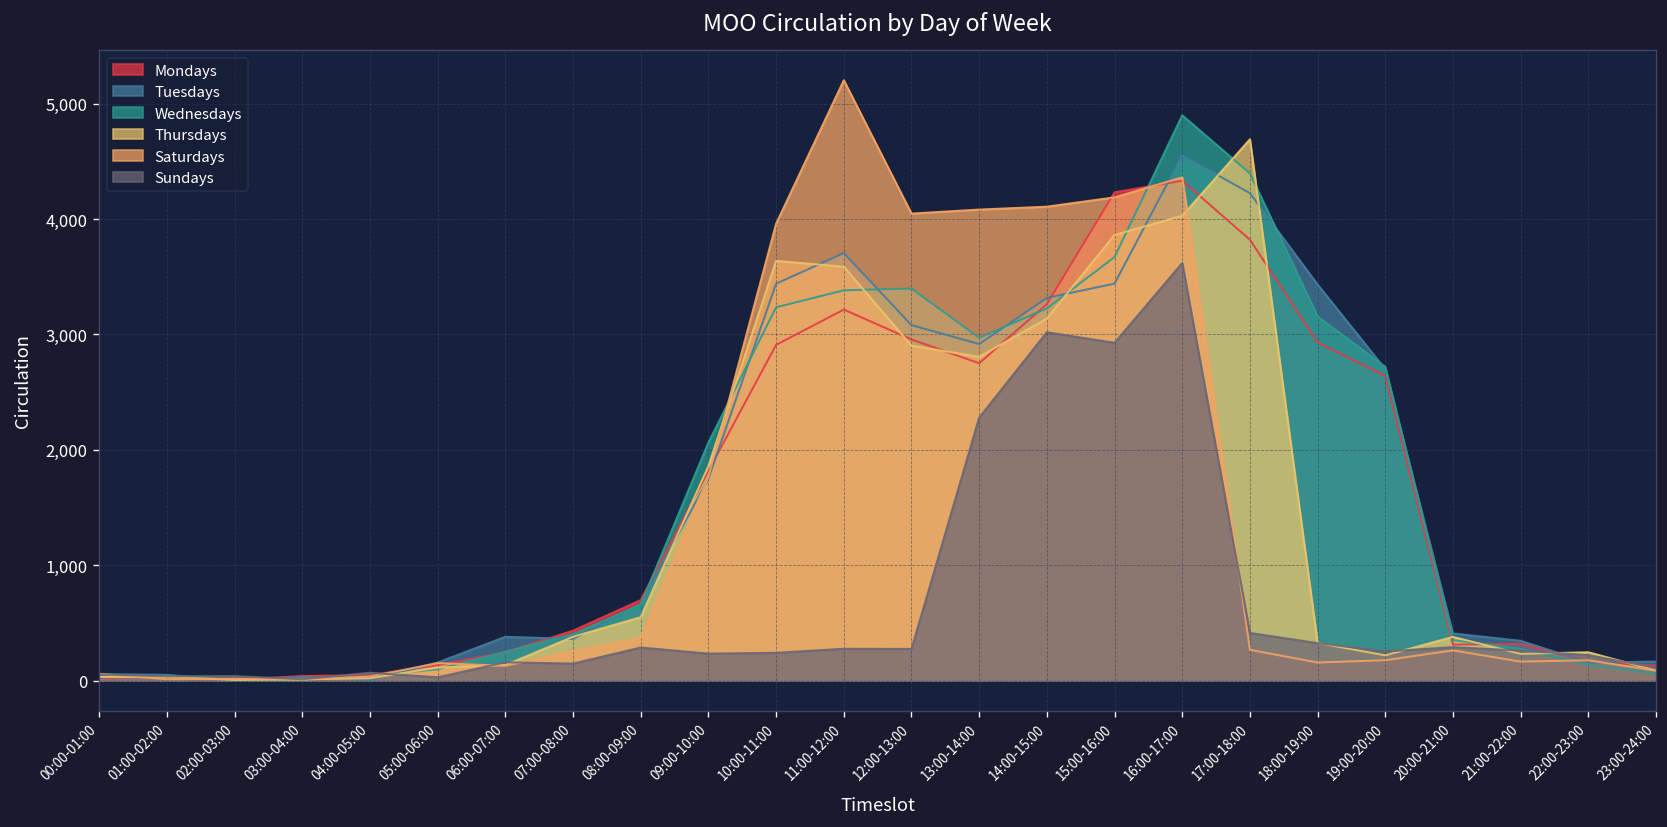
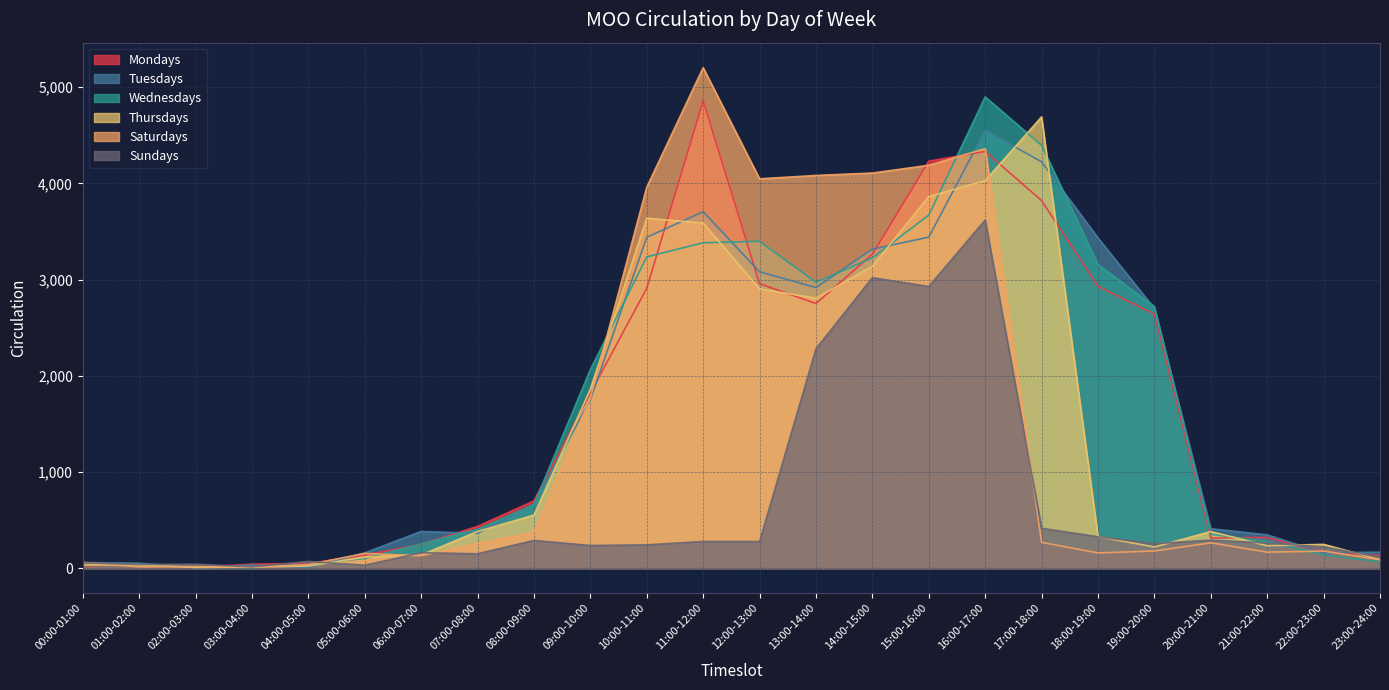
Mondays, 11:00-12:00: 3,200 -> 4,900
